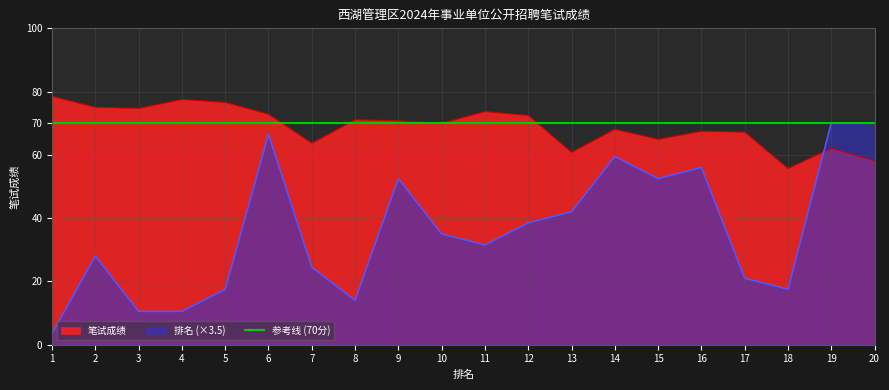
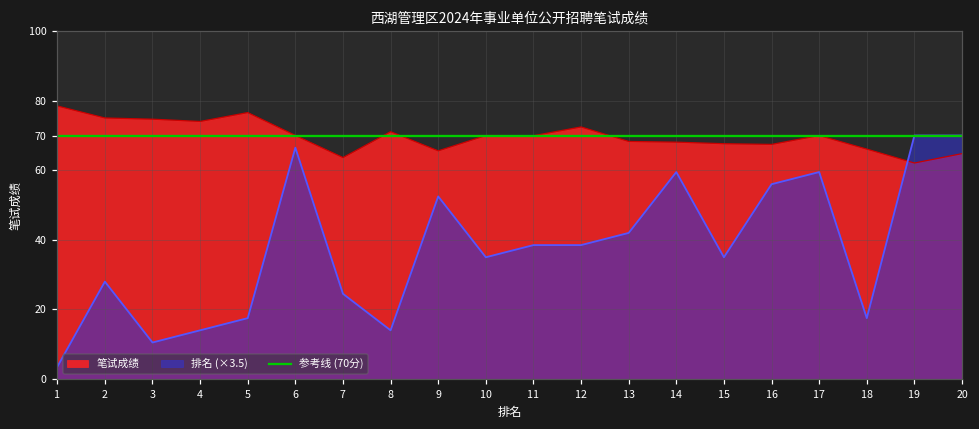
笔试成绩, 4: 78 -> 74
排名 (×3.5), 4: 11 -> 14
笔试成绩, 6: 73 -> 70
笔试成绩, 9: 71 -> 66
笔试成绩, 11: 74 -> 70
排名 (×3.5), 11: 32 -> 39
笔试成绩, 13: 61 -> 68
笔试成绩, 15: 65 -> 68
排名 (×3.5), 15: 53 -> 35
笔试成绩, 17: 67 -> 70
排名 (×3.5), 17: 21 -> 60
笔试成绩, 18: 56 -> 66
笔试成绩, 20: 58 -> 65
